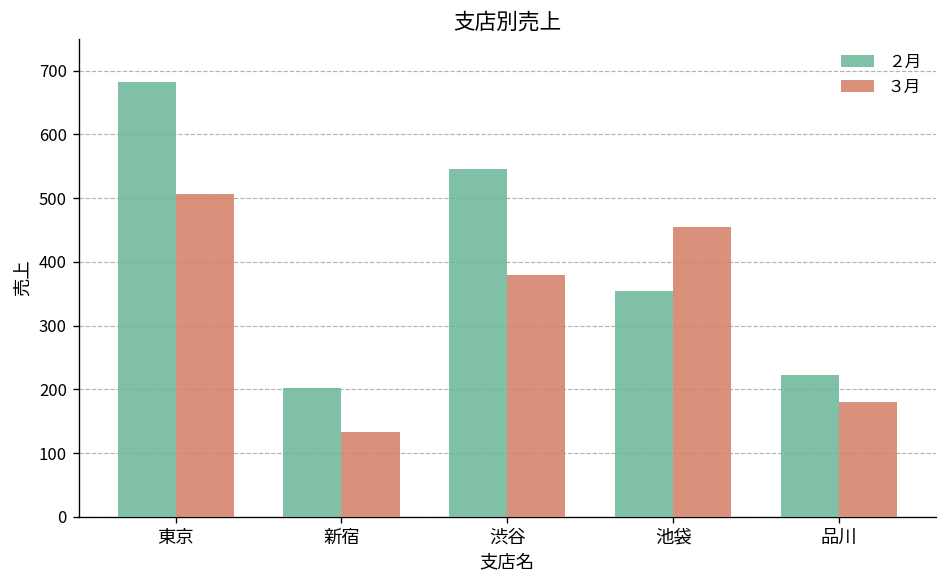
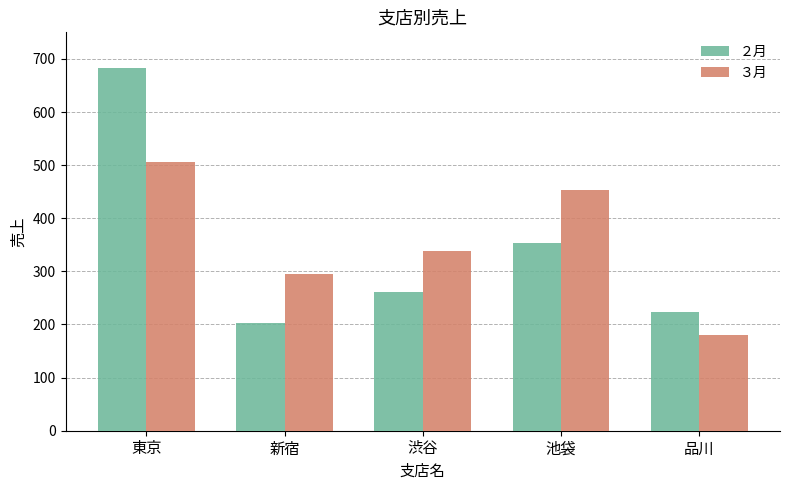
３月, 新宿: 130 -> 300
２月, 渋谷: 550 -> 260
３月, 渋谷: 380 -> 340
